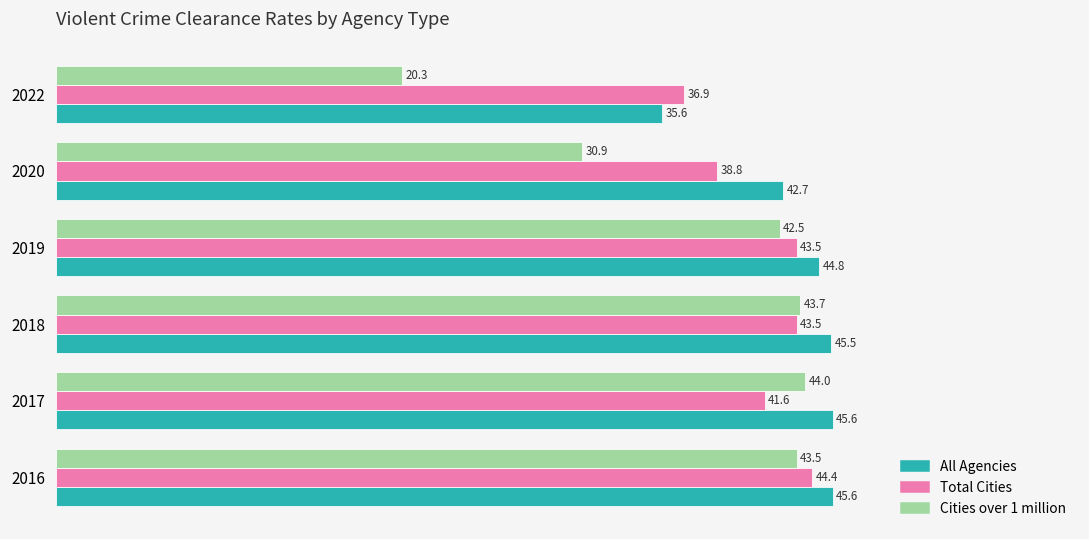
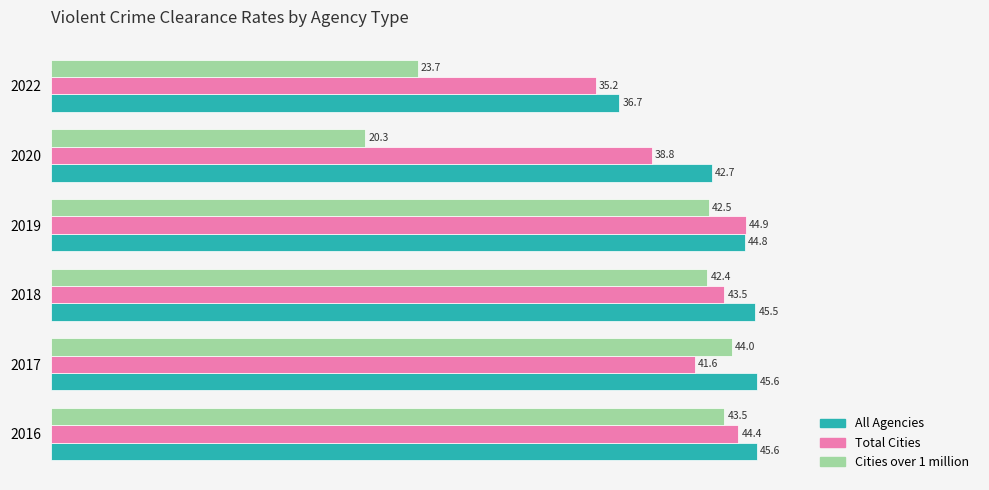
Cities over 1 million, 2022: 20.3 -> 23.7
Total Cities, 2022: 36.9 -> 35.2
All Agencies, 2022: 35.6 -> 36.7
Cities over 1 million, 2020: 30.9 -> 20.3
Total Cities, 2019: 43.5 -> 44.9
Cities over 1 million, 2018: 43.7 -> 42.4
